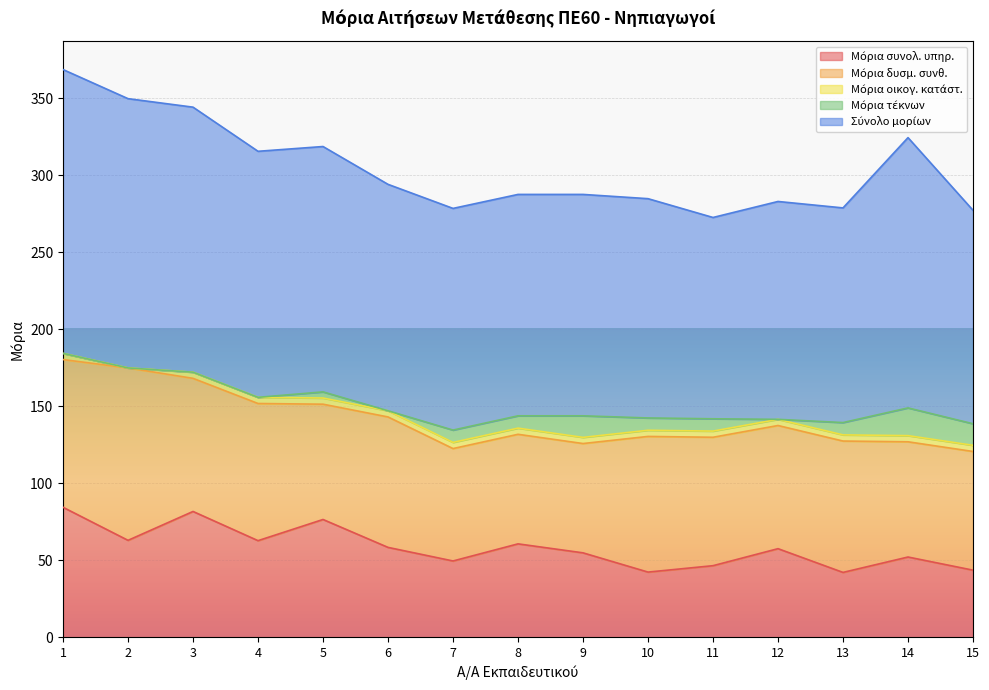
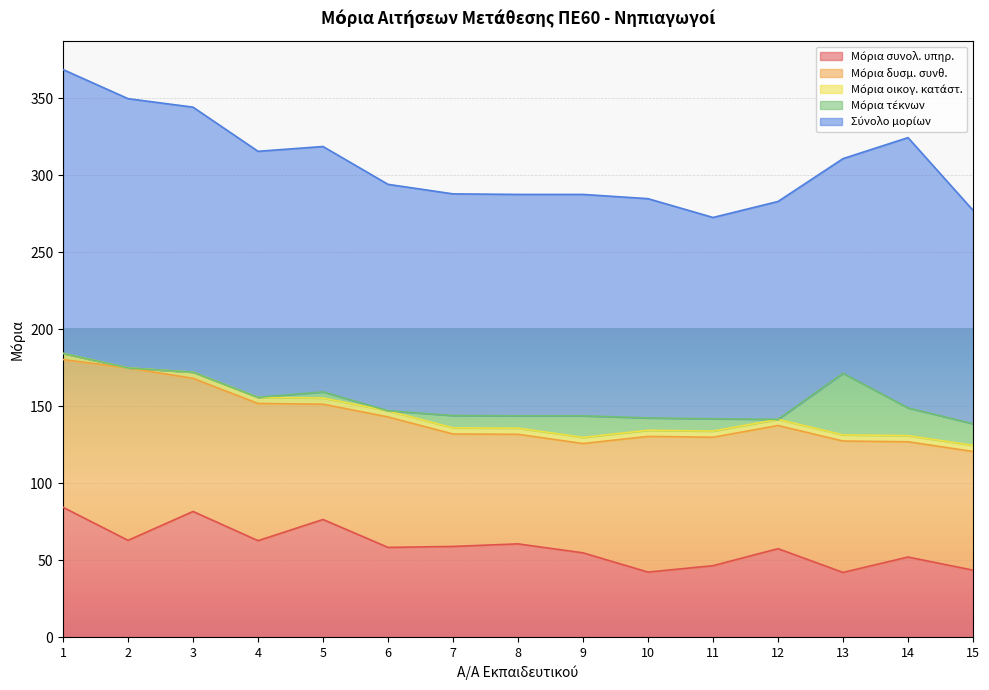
Μόρια συνολ. υπηρ., 7: 50 -> 59
Μόρια τέκνων, 13: 8 -> 40
